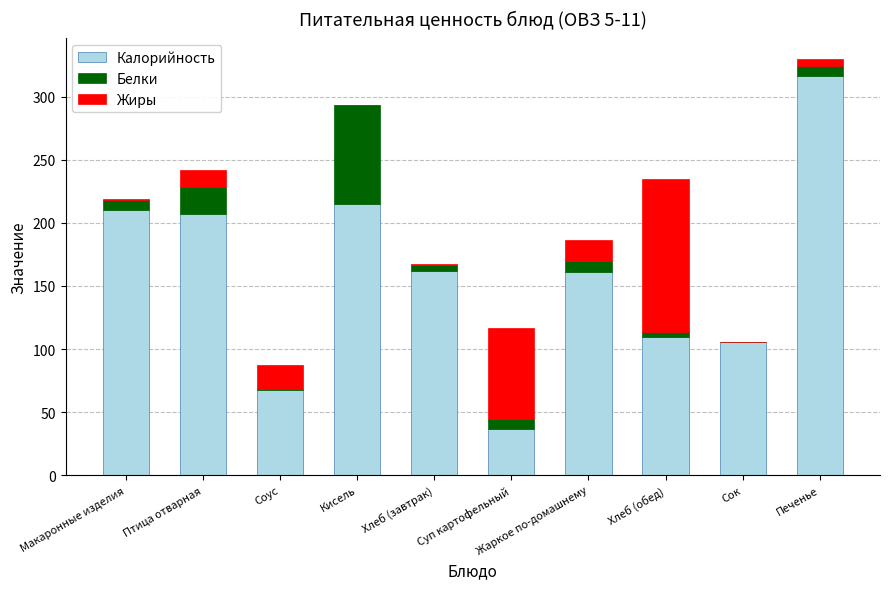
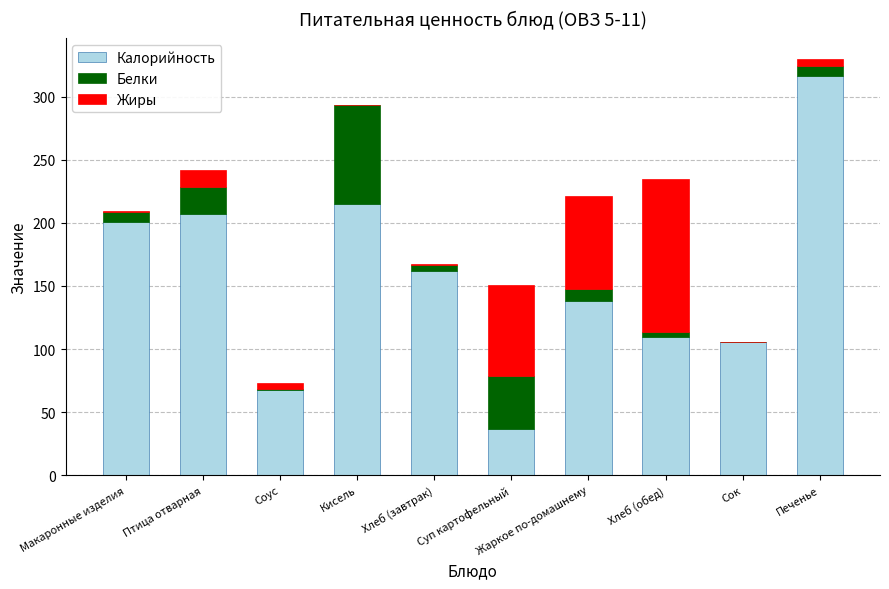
Калорийность, Макаронные изделия: 210 -> 201
Жиры, Соус: 19 -> 5
Белки, Суп картофельный: 8 -> 42
Калорийность, Жаркое по-домашнему: 161 -> 138
Жиры, Жаркое по-домашнему: 16 -> 74
